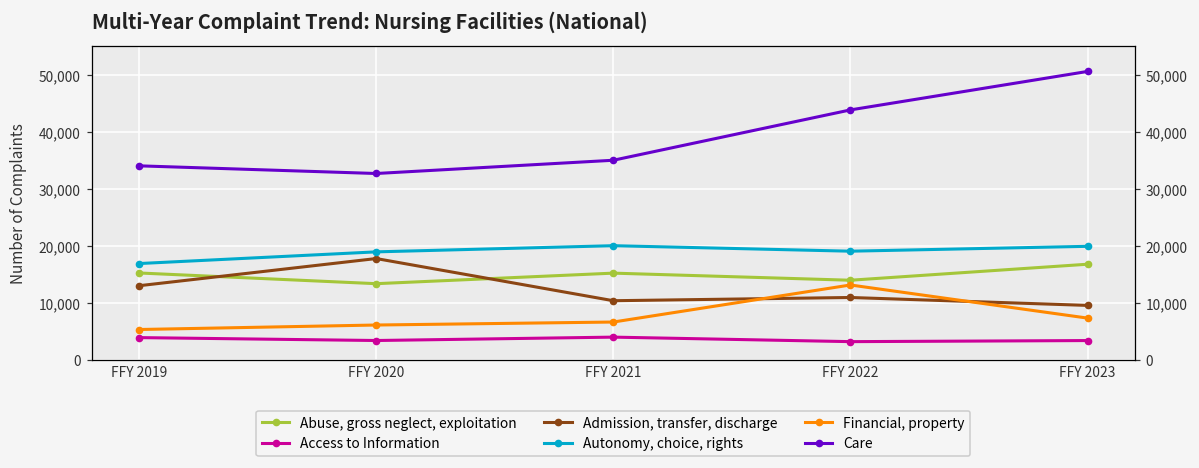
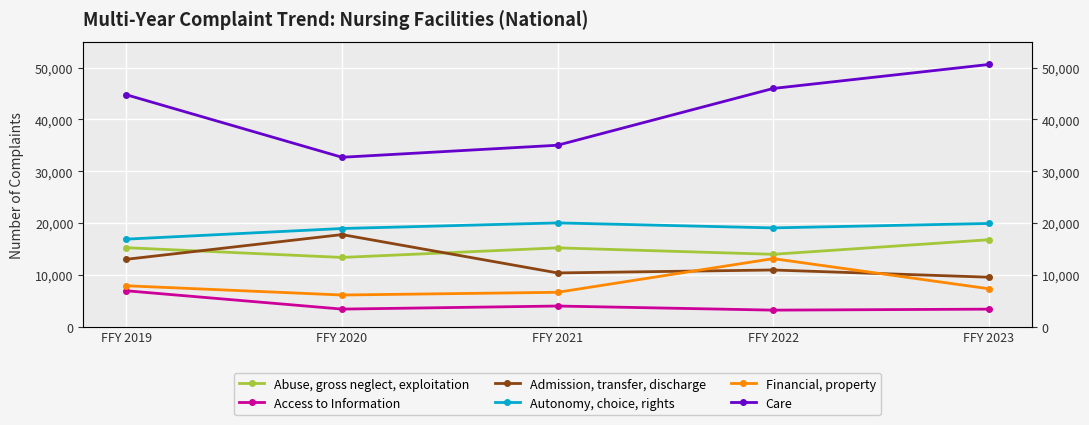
Access to Information, FFY 2019: 4,000 -> 7,000
Financial, property, FFY 2019: 5,000 -> 8,000
Care, FFY 2019: 34,000 -> 45,000
Care, FFY 2022: 44,000 -> 46,000
